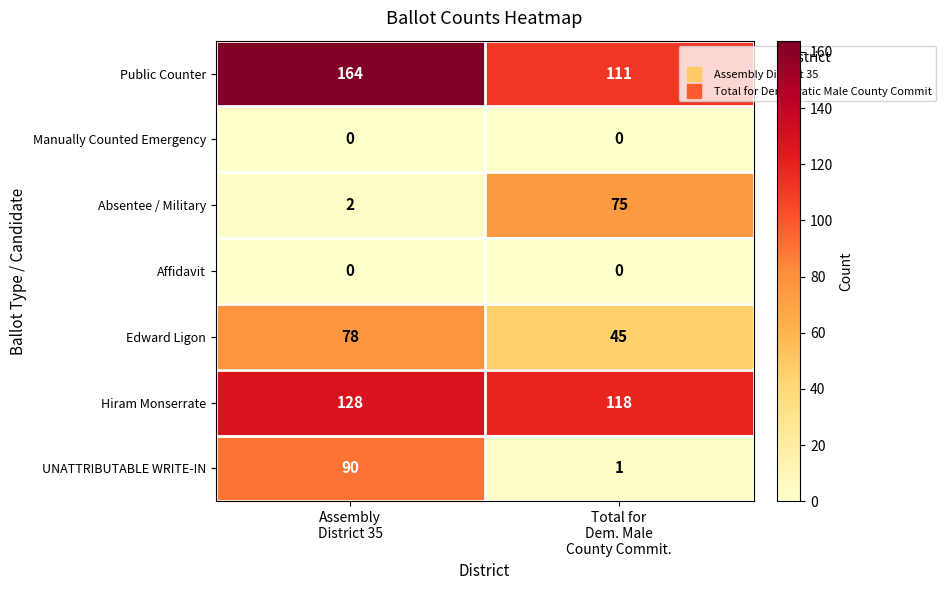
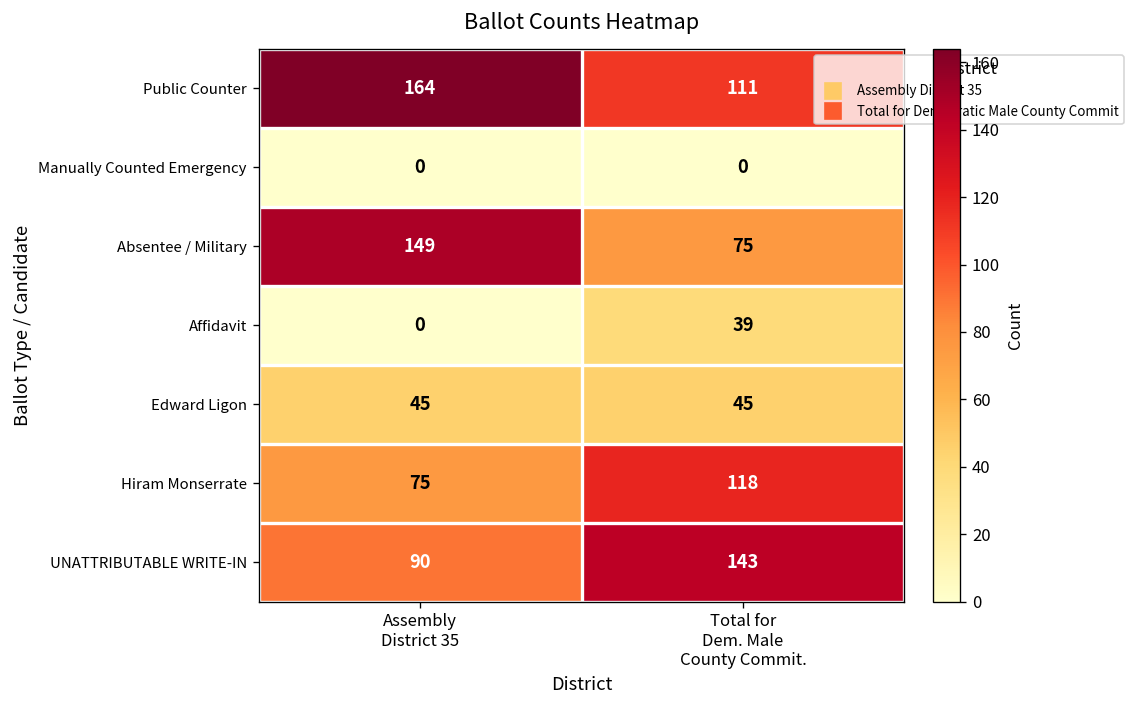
Absentee / Military, Assembly District 35: 2 -> 149
Affidavit, Total for Dem. Male County Commit.: 0 -> 39
Edward Ligon, Assembly District 35: 78 -> 45
Hiram Monserrate, Assembly District 35: 128 -> 75
UNATTRIBUTABLE WRITE-IN, Total for Dem. Male County Commit.: 1 -> 143
